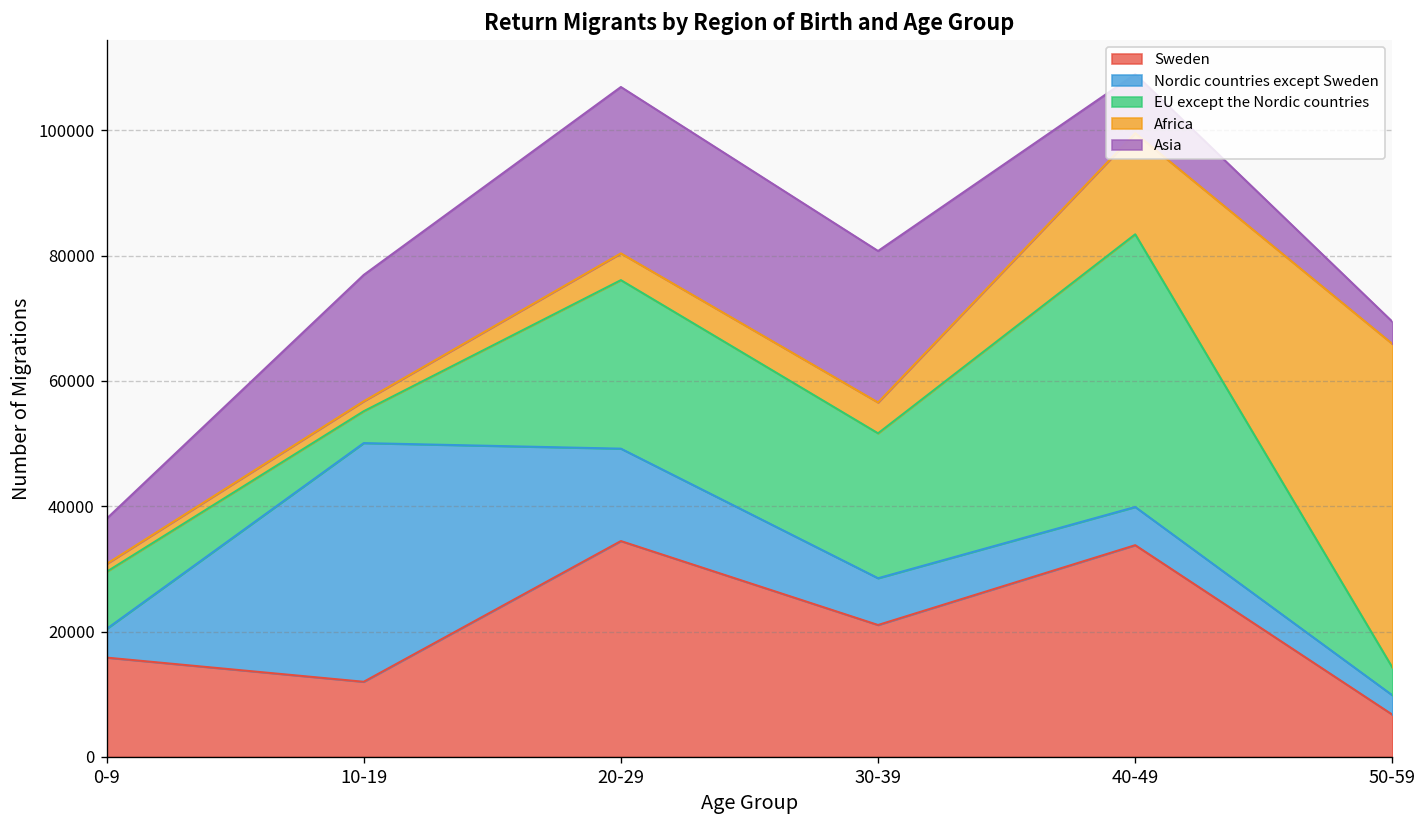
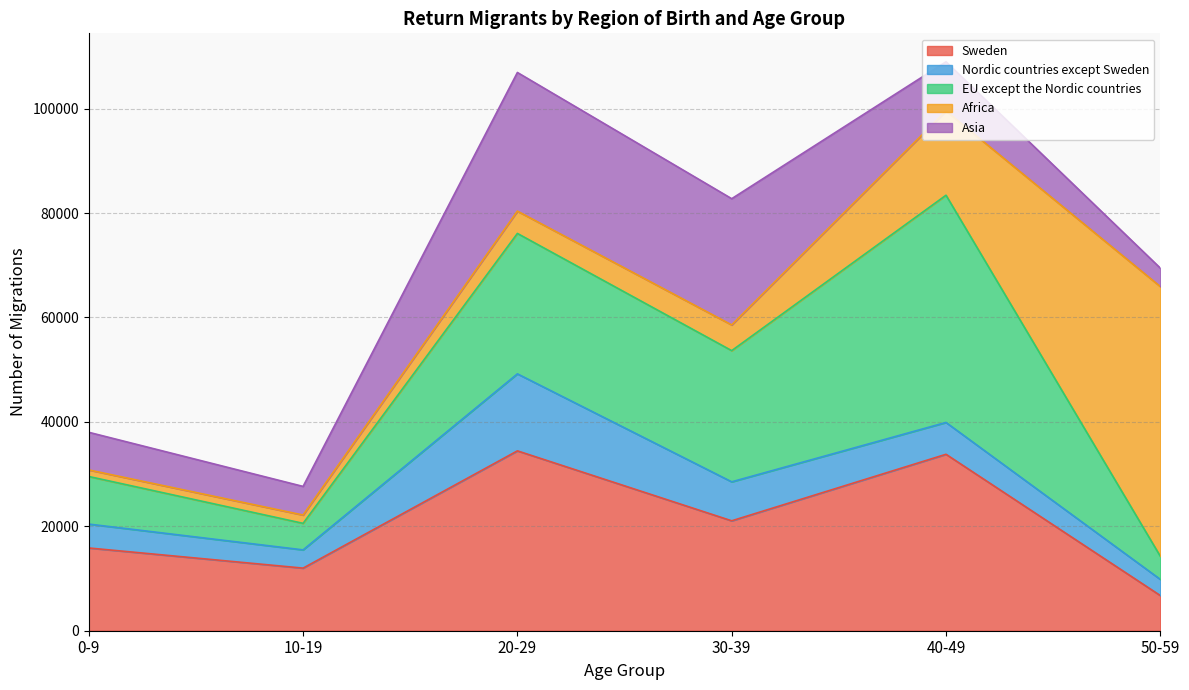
Nordic countries except Sweden, 10-19: 38000 -> 3000
Asia, 10-19: 20000 -> 5000
EU except the Nordic countries, 30-39: 23000 -> 25000
